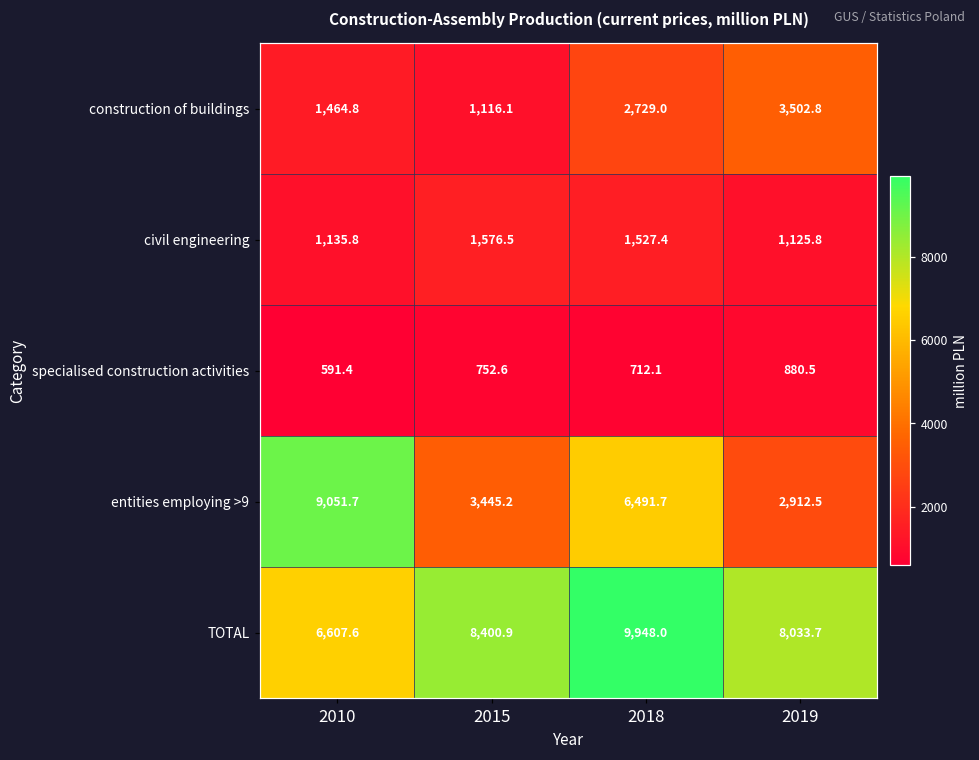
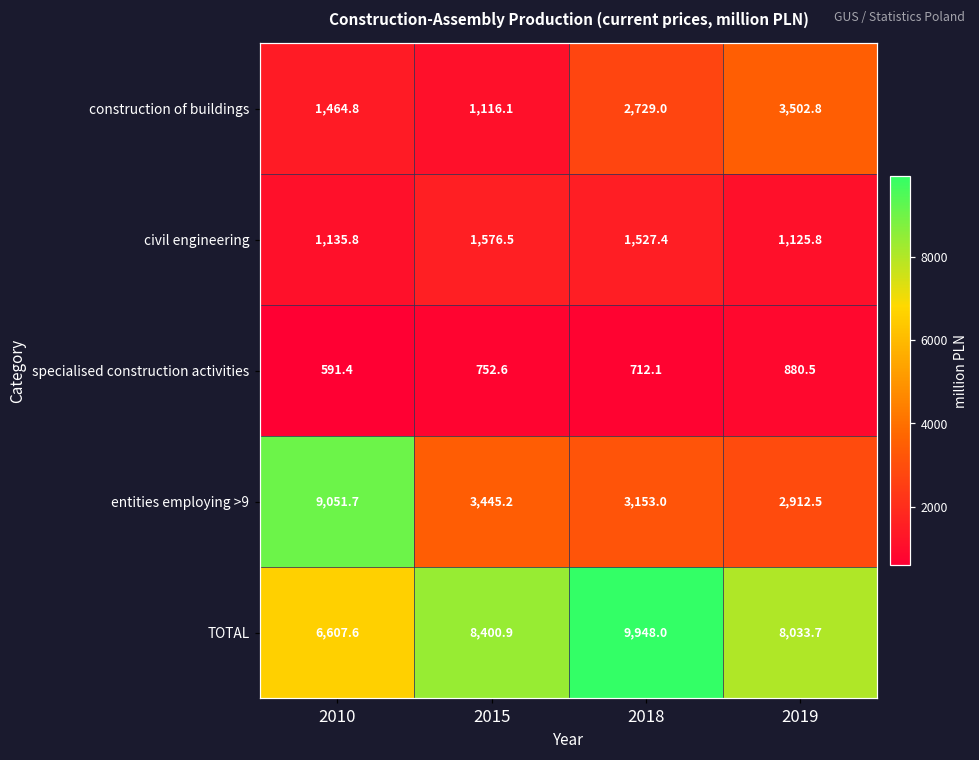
entities employing >9, 2018: 6,491.7 -> 3,153.0
